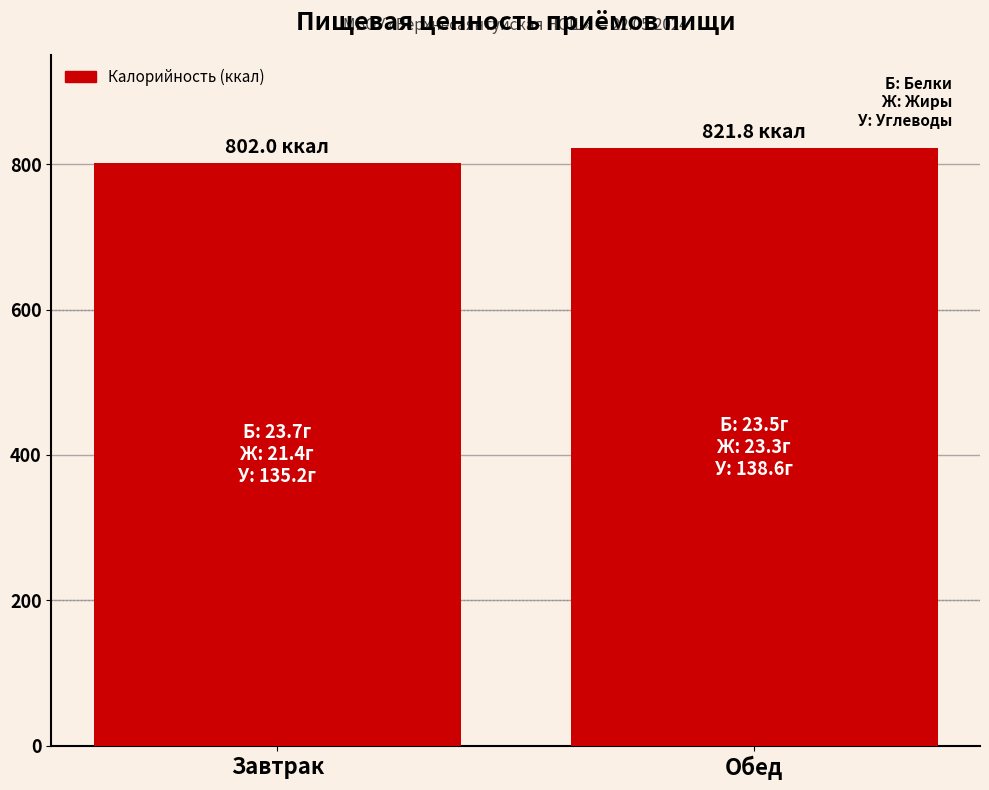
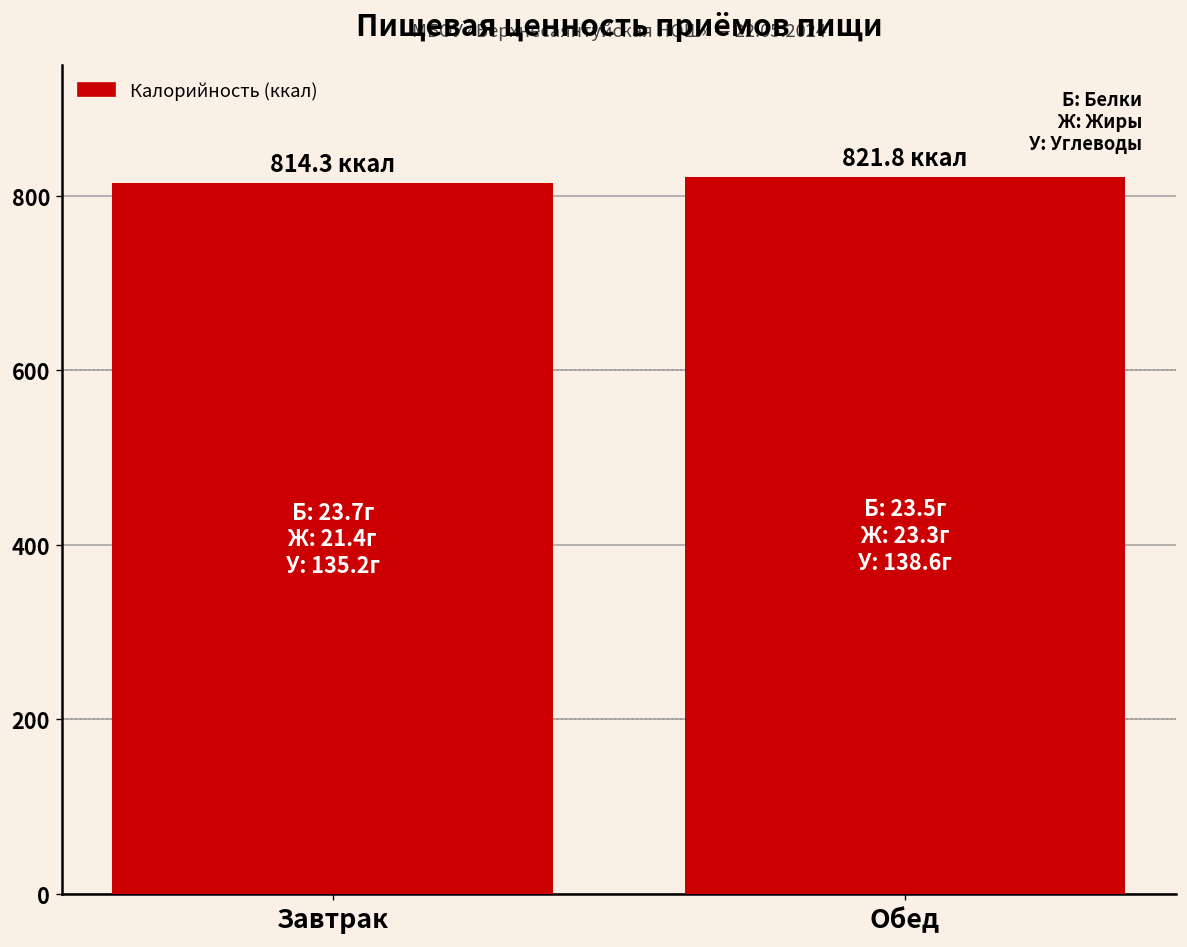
Завтрак: 802.0 -> 814.3
